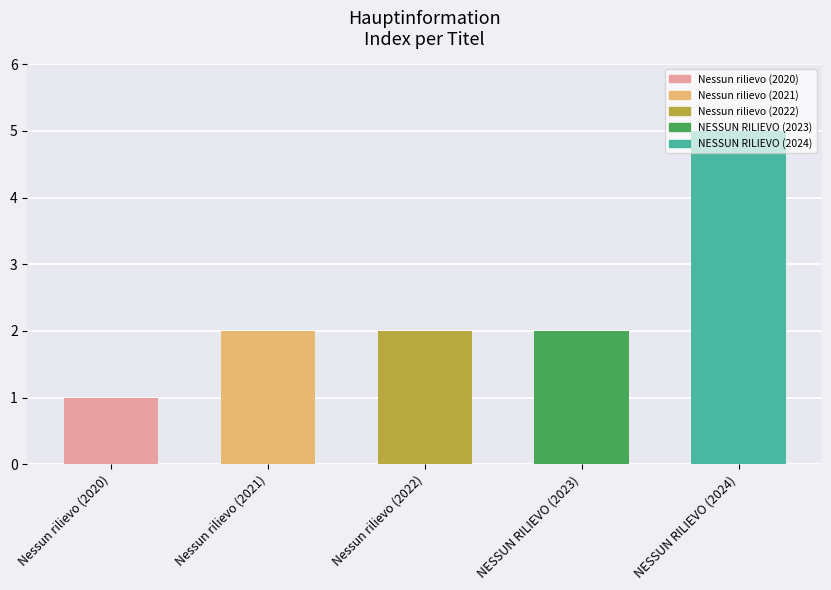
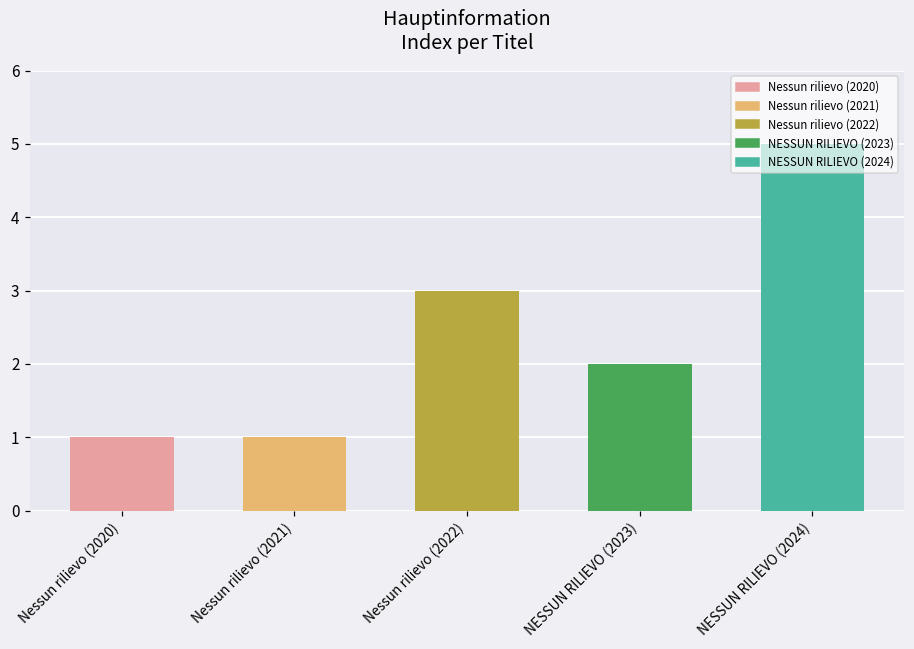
Nessun rilievo (2021): 2 -> 1
Nessun rilievo (2022): 2 -> 3
